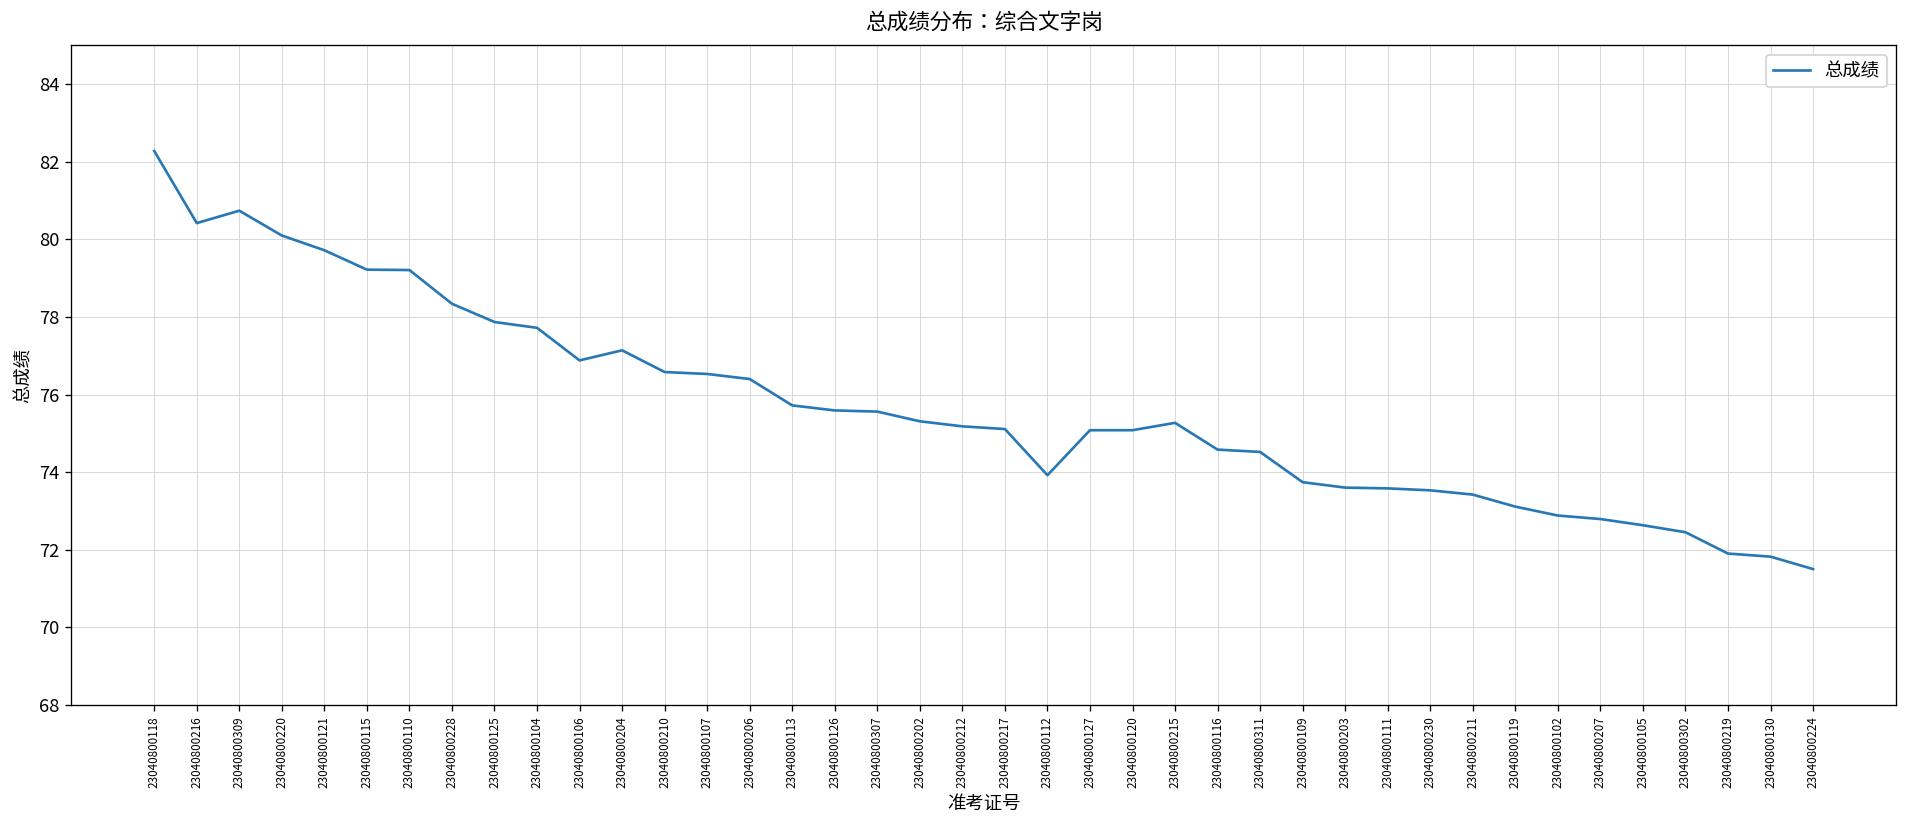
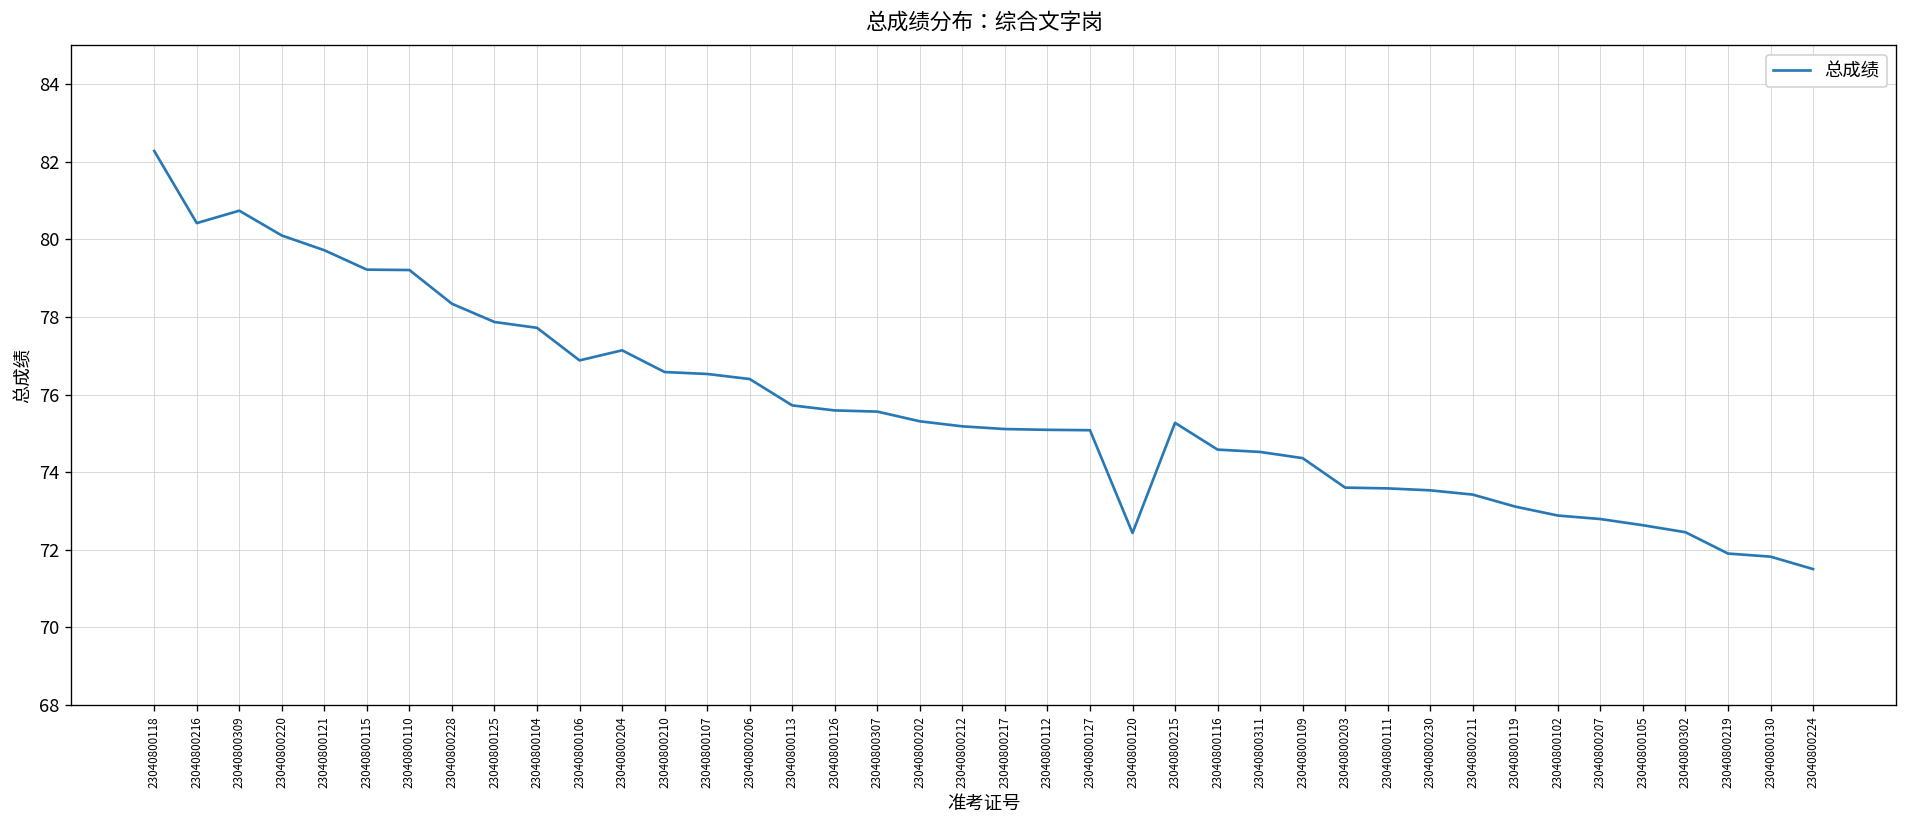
23040800112: 73.9 -> 75.1
23040800120: 75.1 -> 72.4
23040800109: 73.7 -> 74.4
